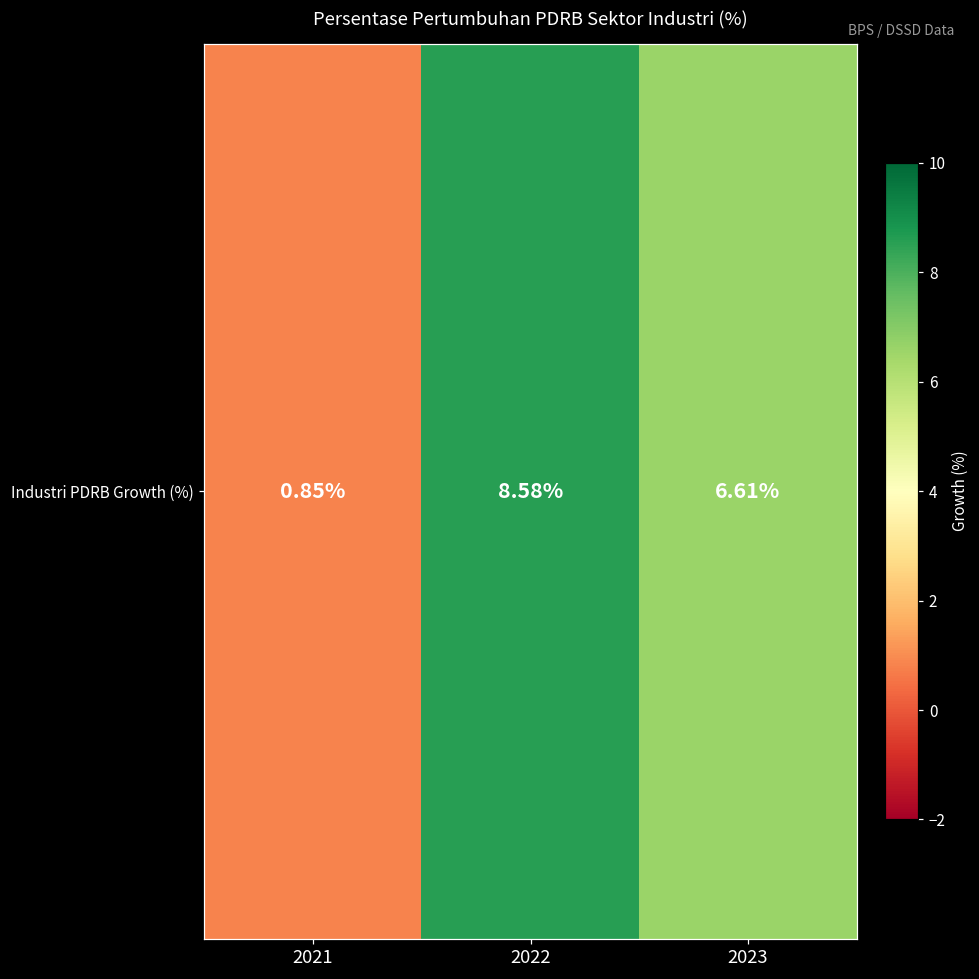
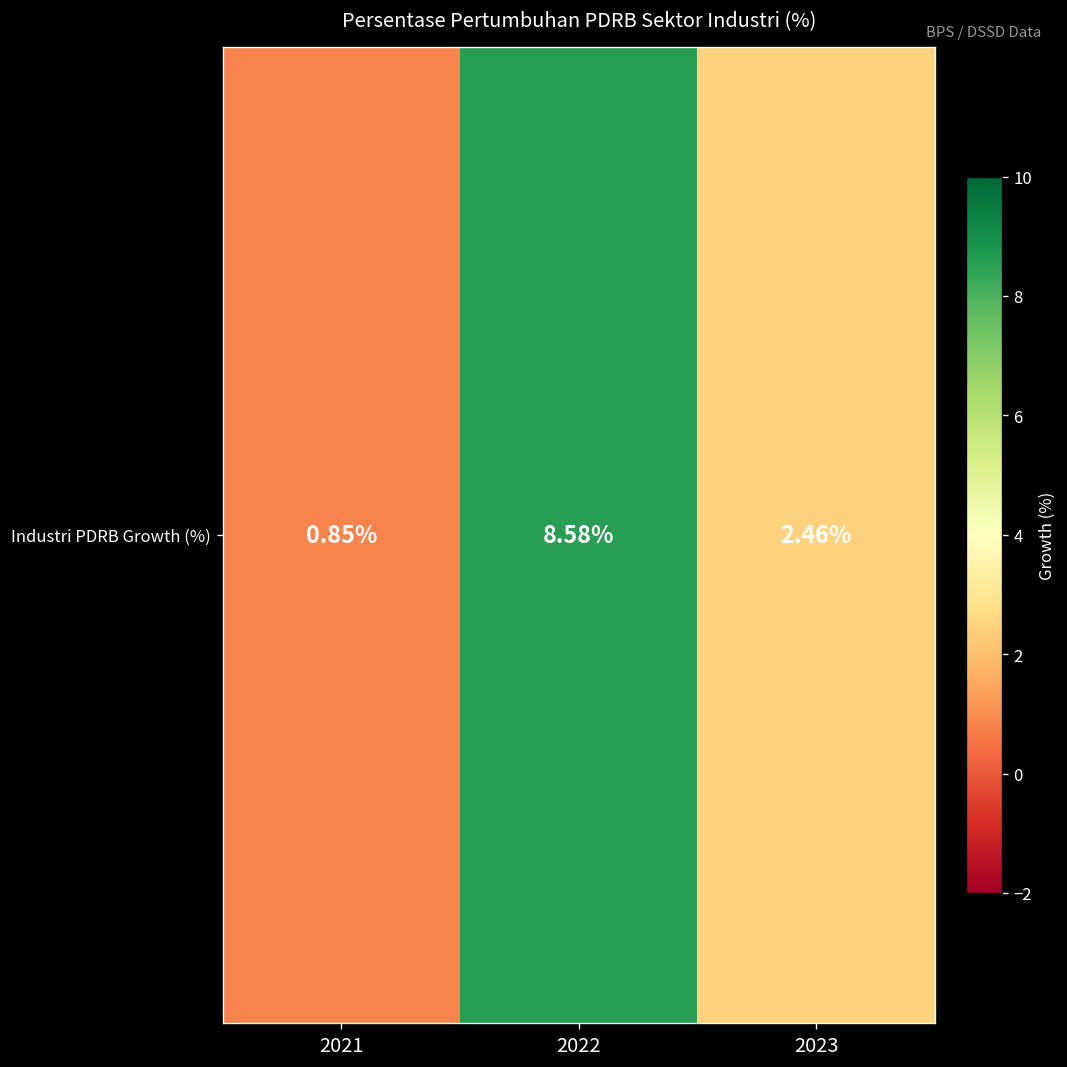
Industri PDRB Growth (%), 2023: 6.61% -> 2.46%
